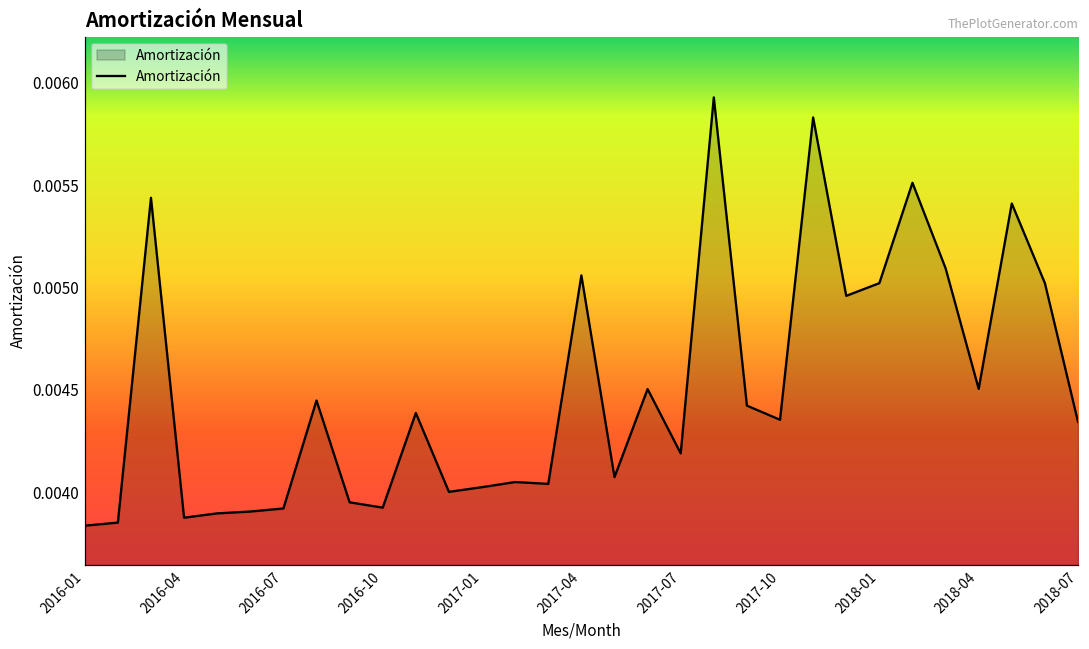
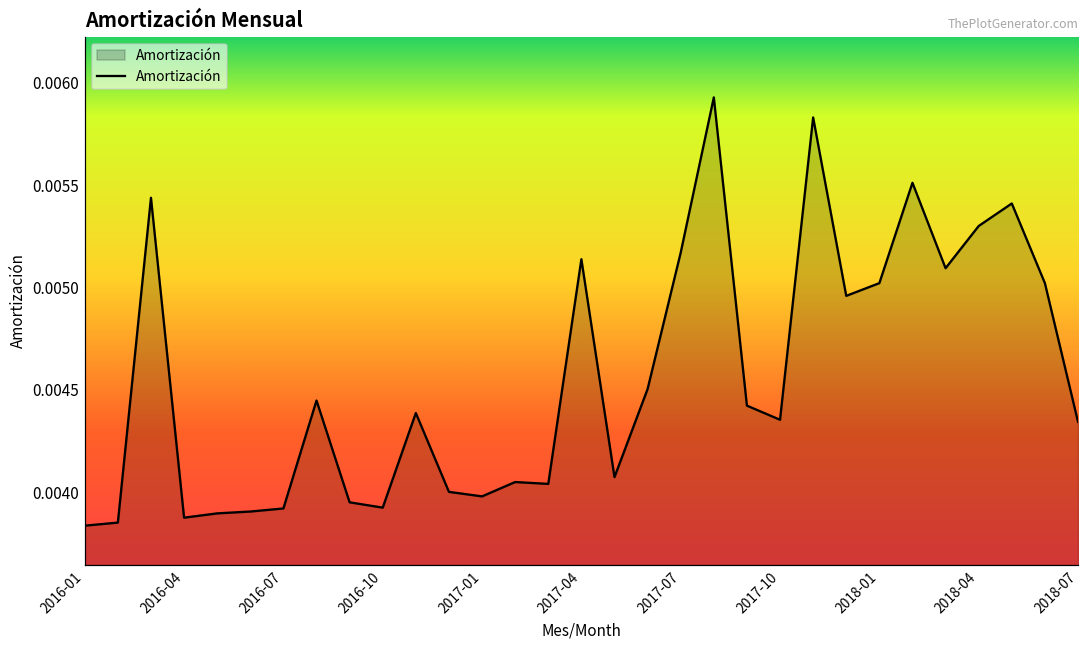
2017-01: 0.00403 -> 0.00398
2017-04: 0.00506 -> 0.00514
2017-07: 0.00419 -> 0.00517
2018-04: 0.00451 -> 0.00530
